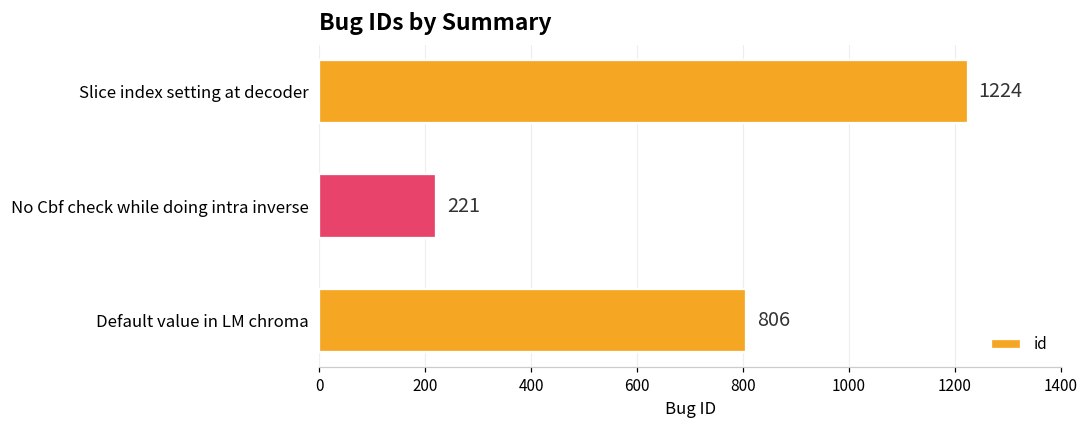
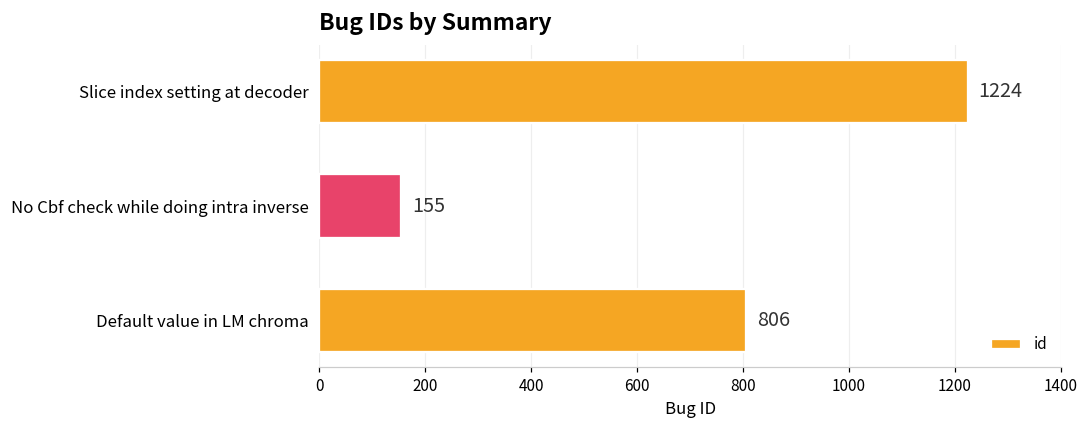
No Cbf check while doing intra inverse: 221 -> 155
